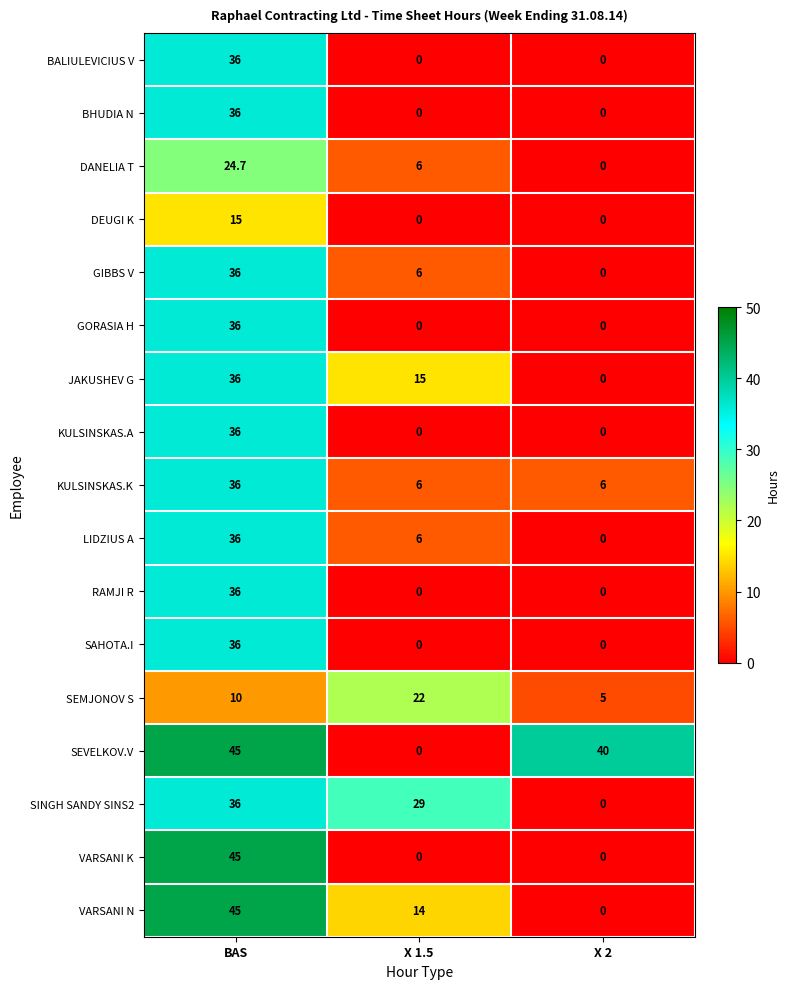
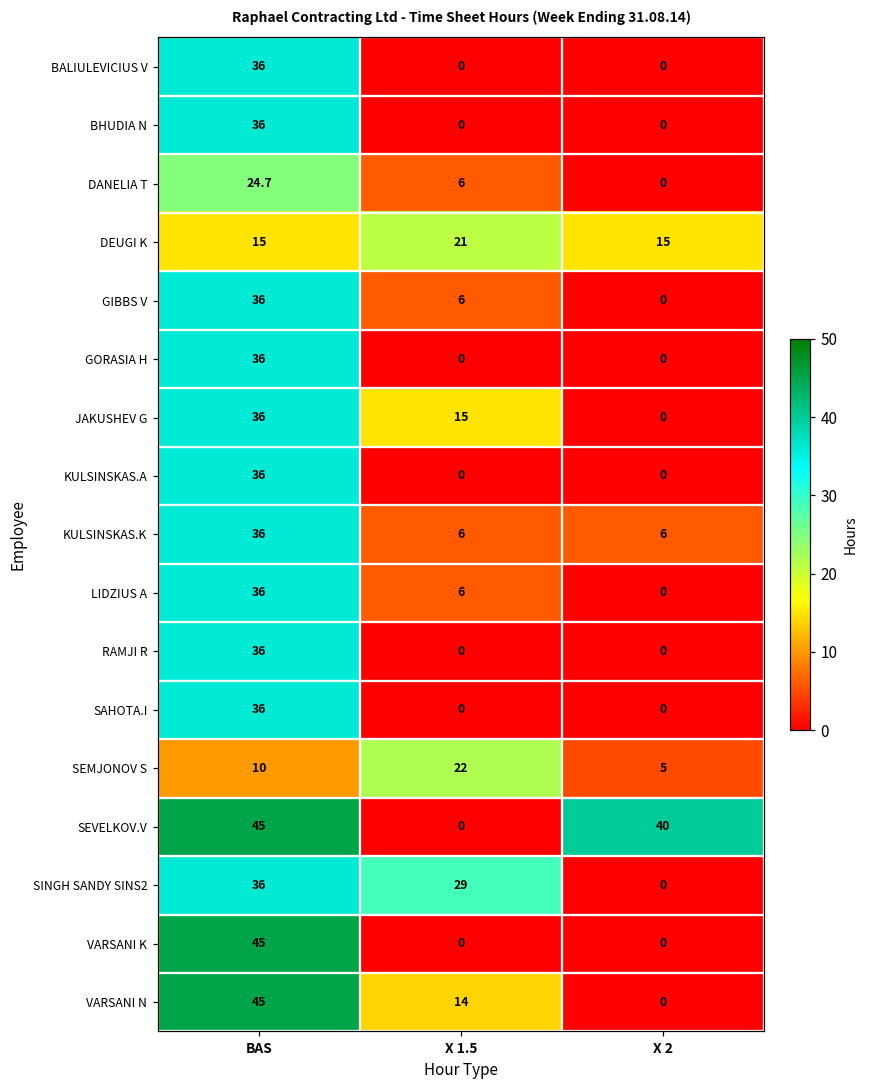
DEUGI K, X 1.5: 0 -> 21
DEUGI K, X 2: 0 -> 15
